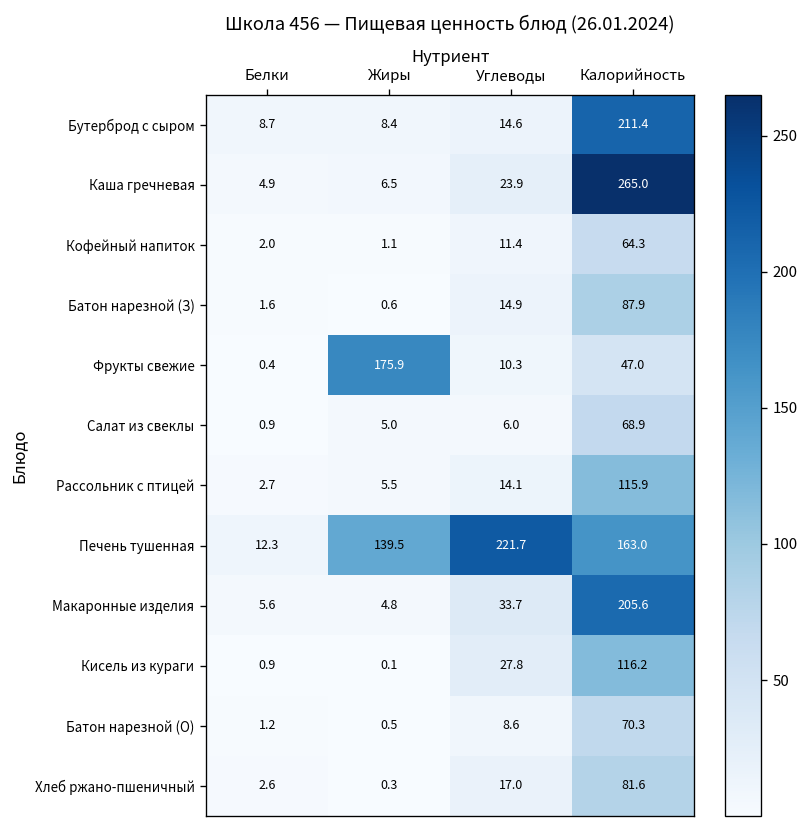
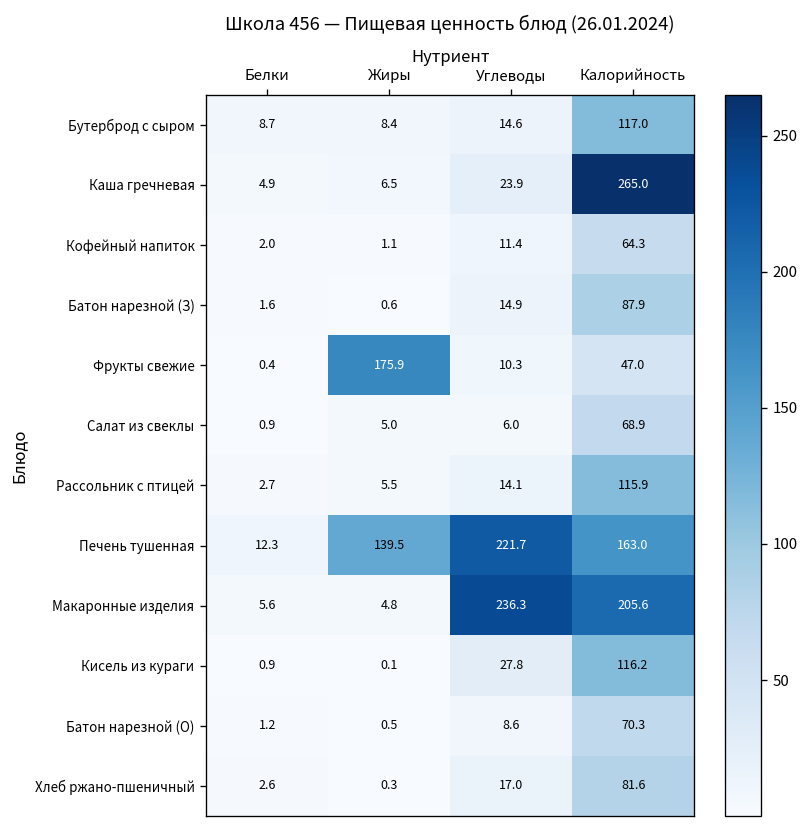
Бутерброд с сыром, Калорийность: 211.4 -> 117.0
Макаронные изделия, Углеводы: 33.7 -> 236.3
